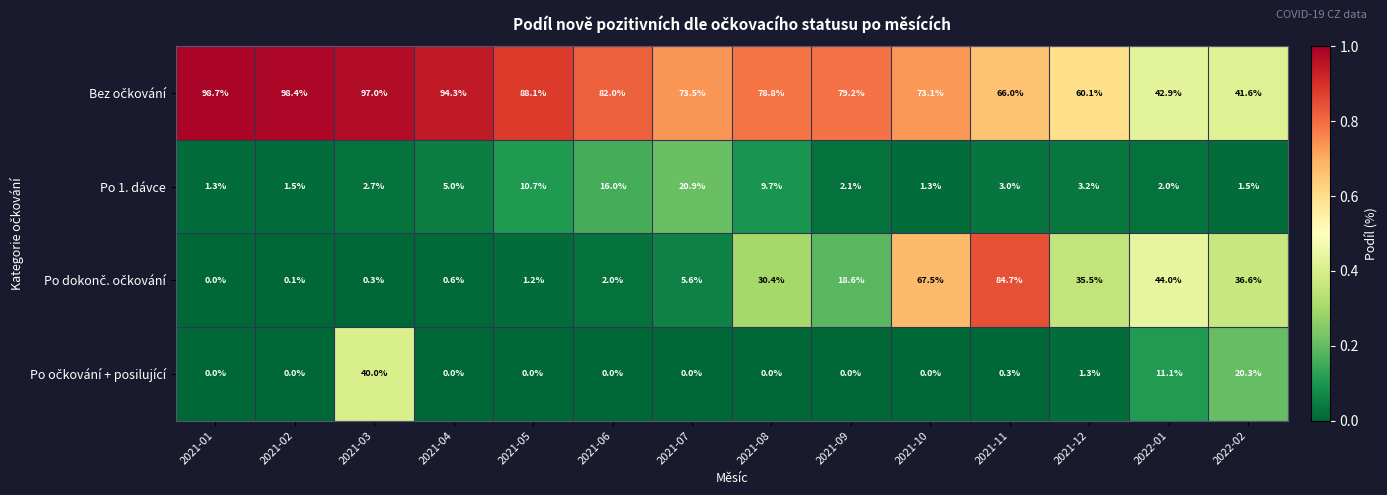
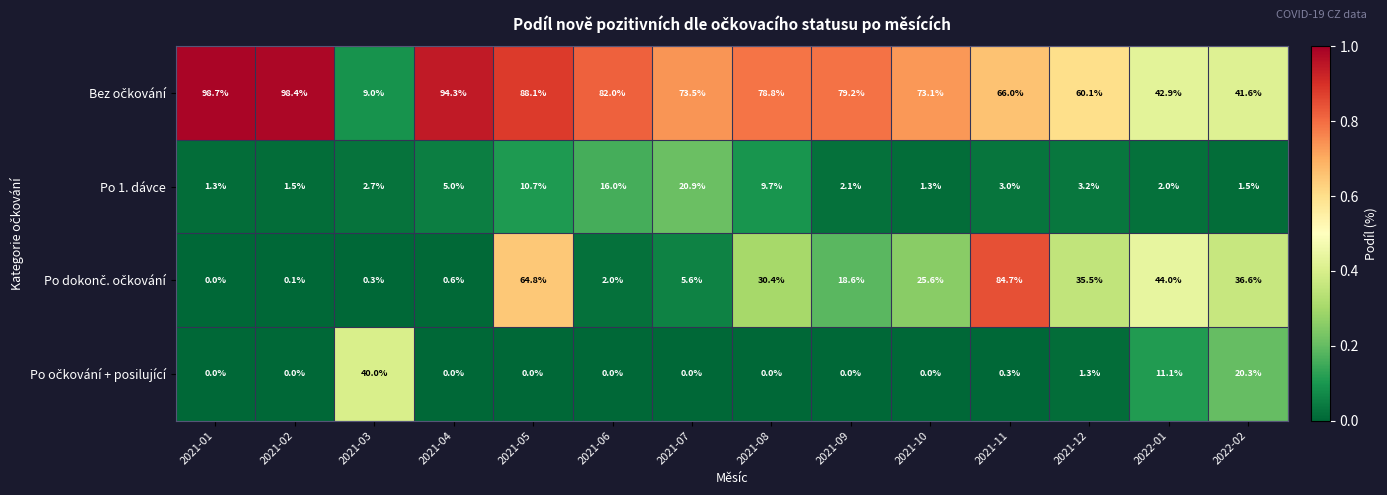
Bez očkování, 2021-03: 97.0% -> 9.0%
Po dokonč. očkování, 2021-05: 1.2% -> 64.8%
Po dokonč. očkování, 2021-10: 67.5% -> 25.6%
